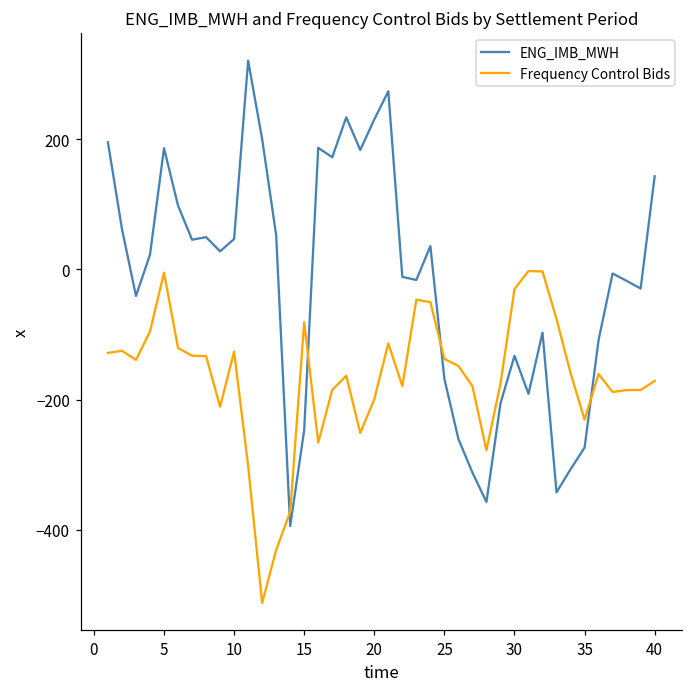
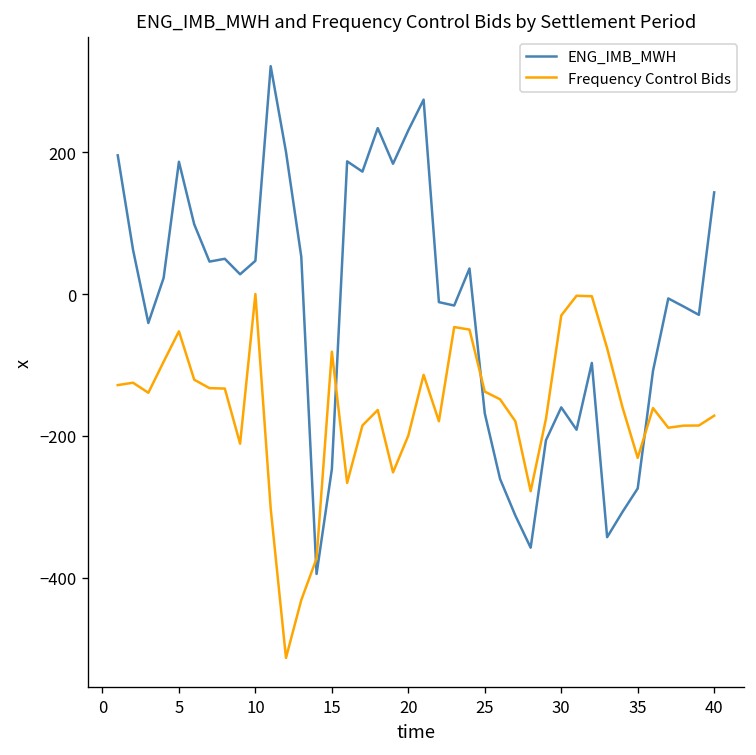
Frequency Control Bids, 5: 0 -> -50
Frequency Control Bids, 10: -130 -> 0
ENG_IMB_MWH, 30: -130 -> -160
